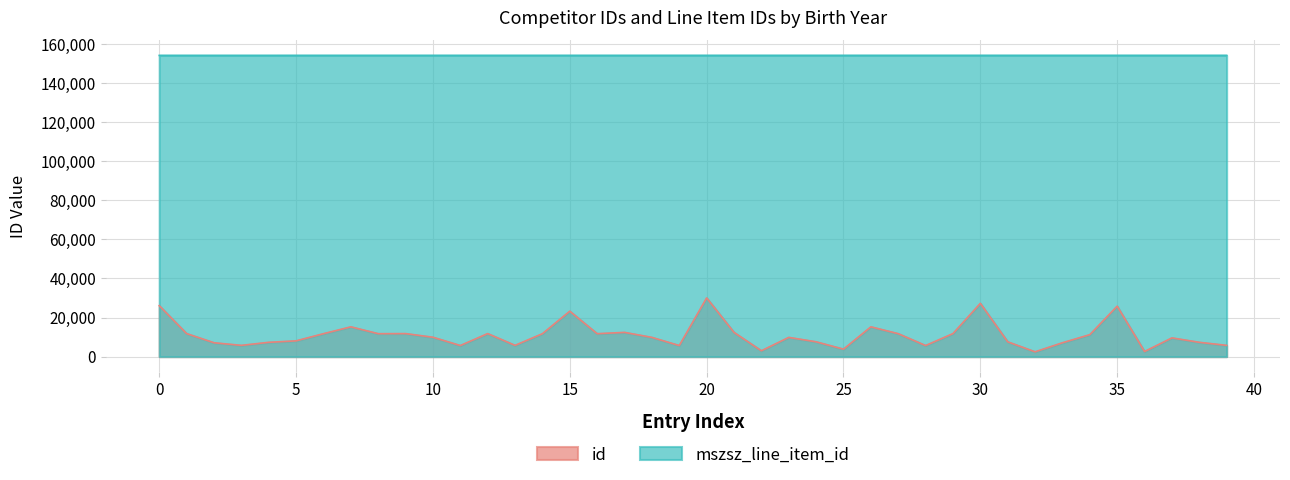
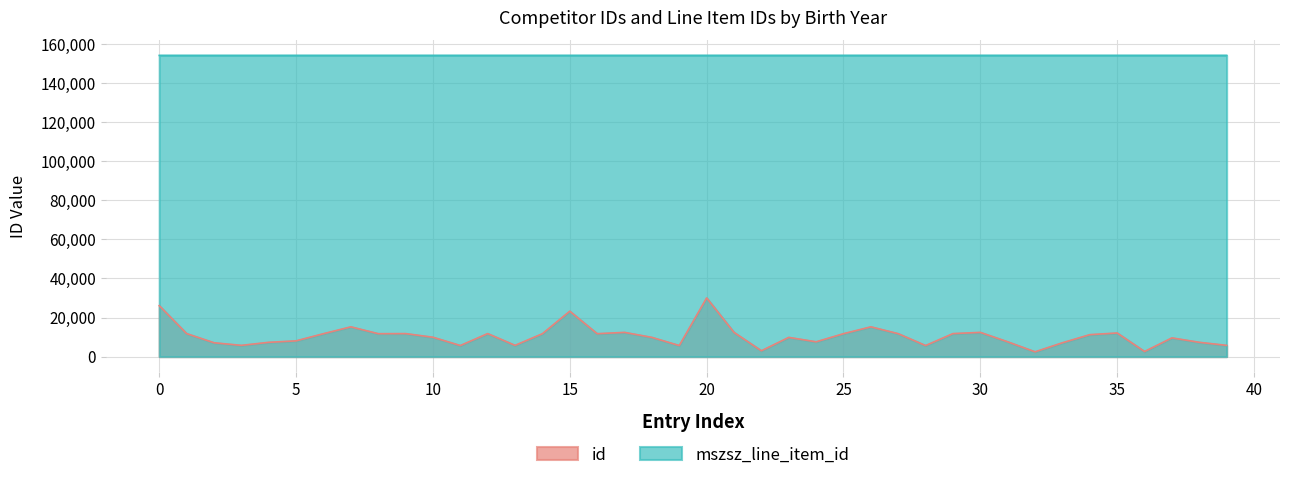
id, 25: 4,000 -> 12,000
id, 30: 27,000 -> 12,000
id, 35: 26,000 -> 12,000
